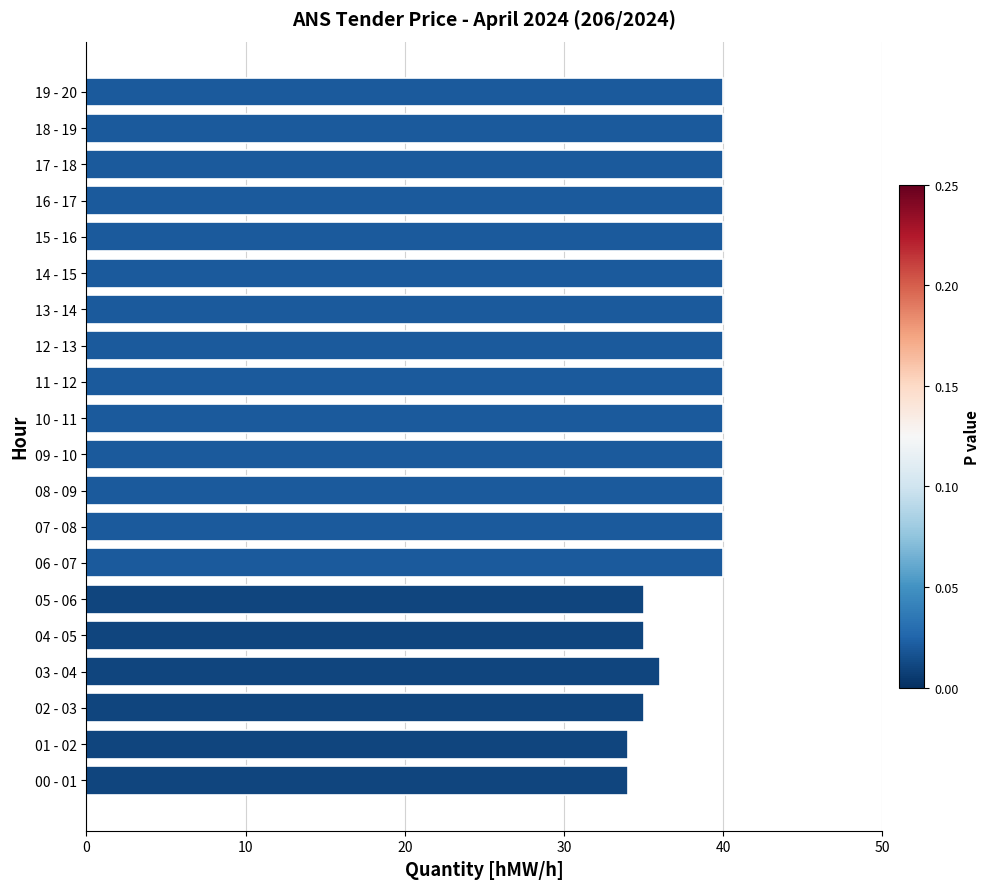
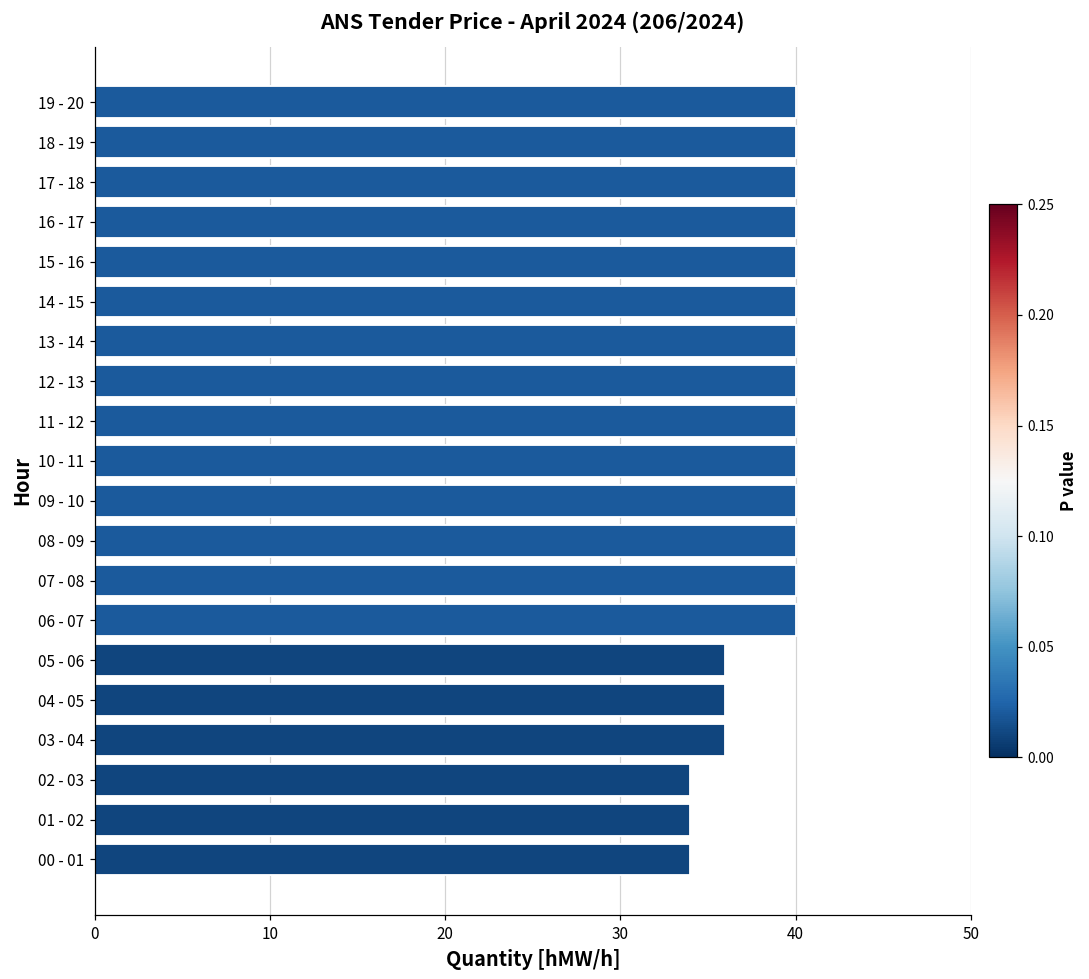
05 - 06: 35 -> 36
04 - 05: 35 -> 36
02 - 03: 35 -> 34
